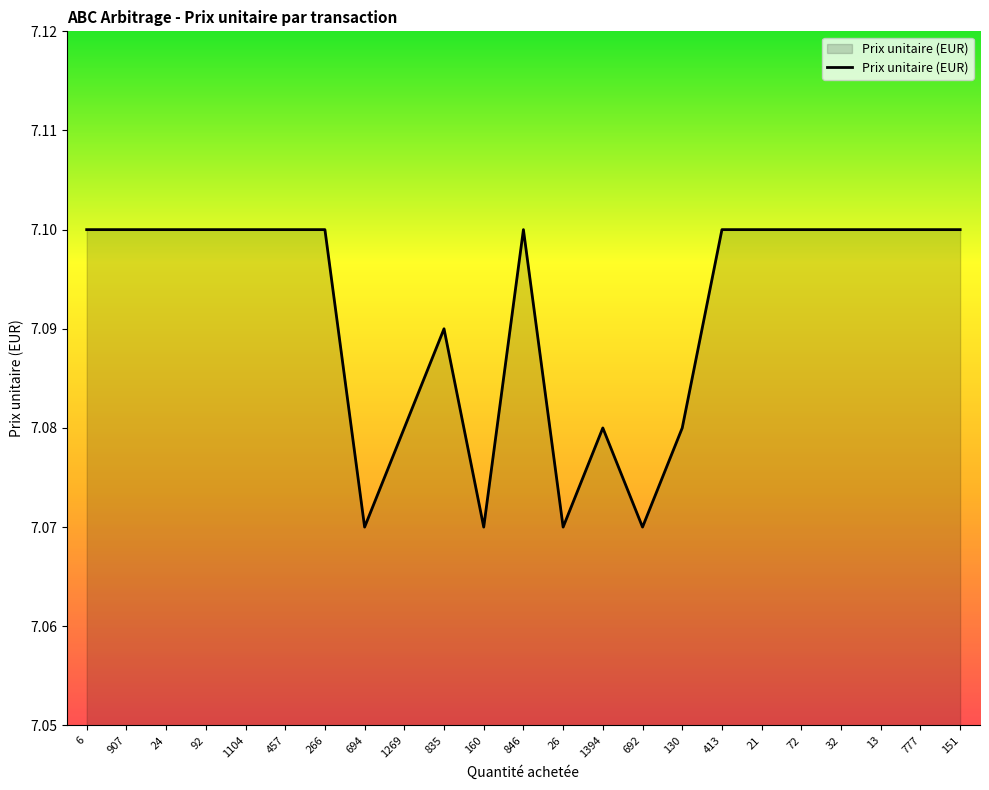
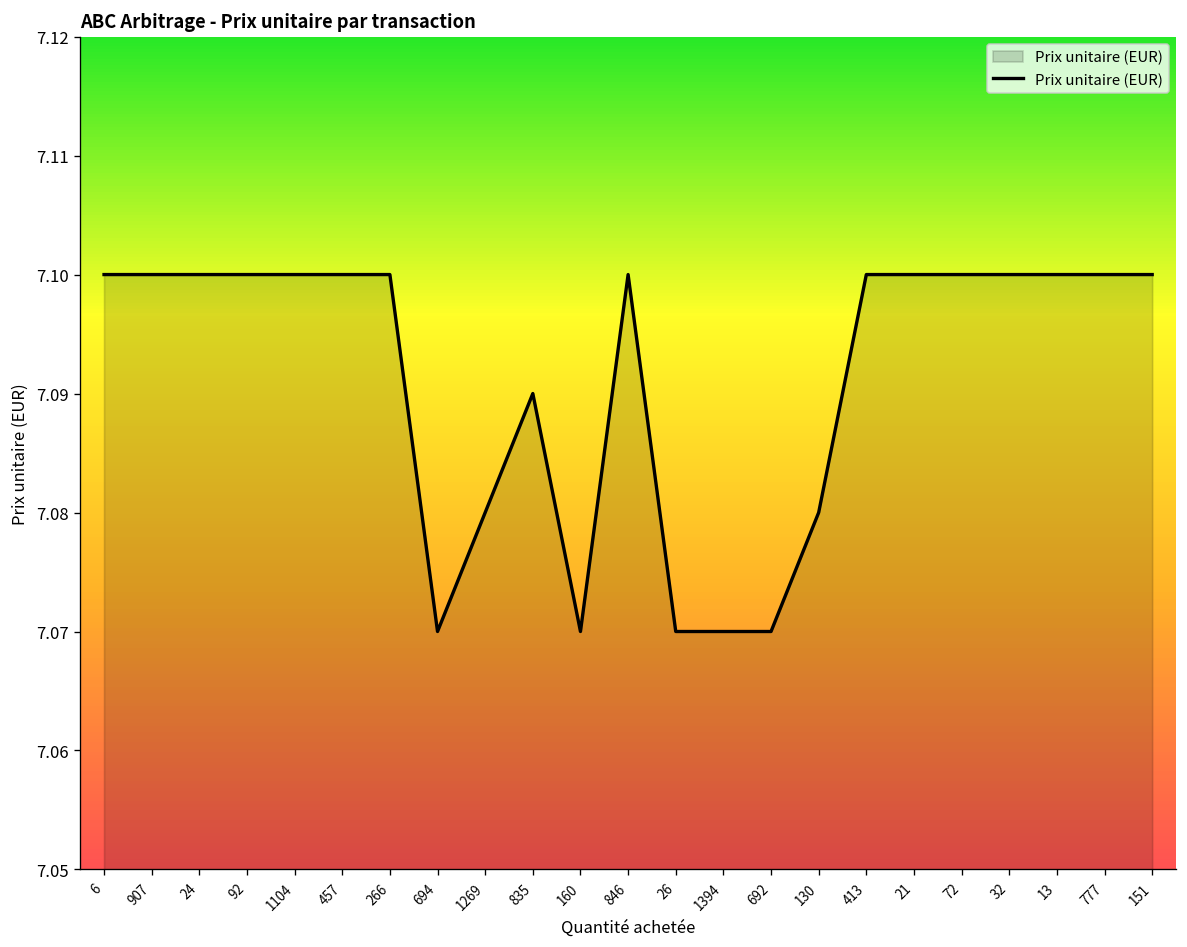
1394: 7.08 -> 7.07
